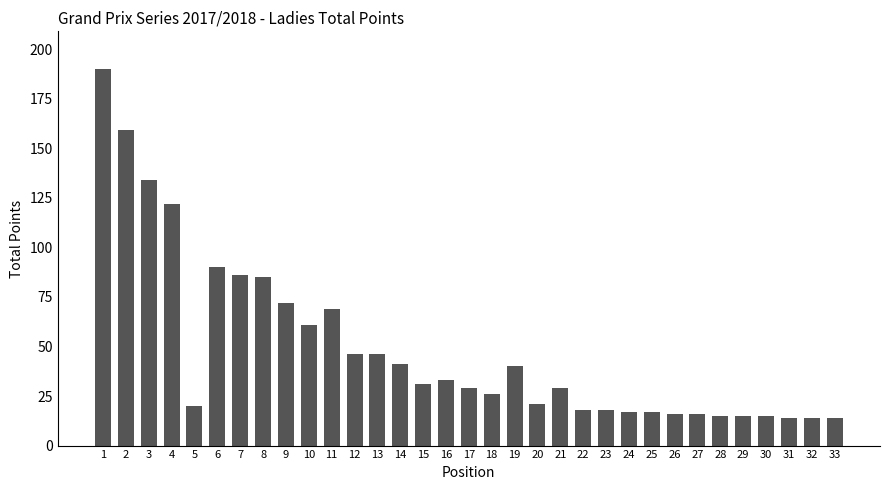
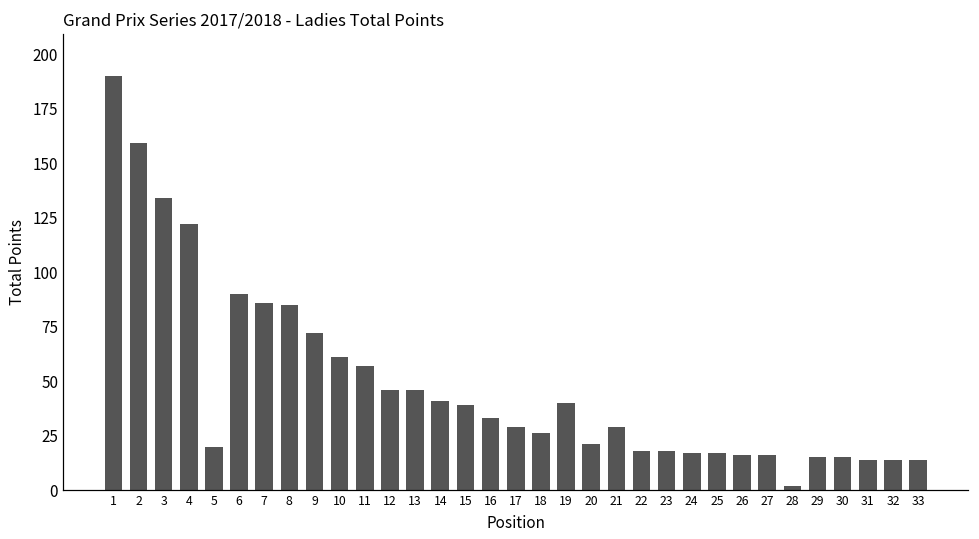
11: 69 -> 57
15: 31 -> 39
28: 15 -> 2
